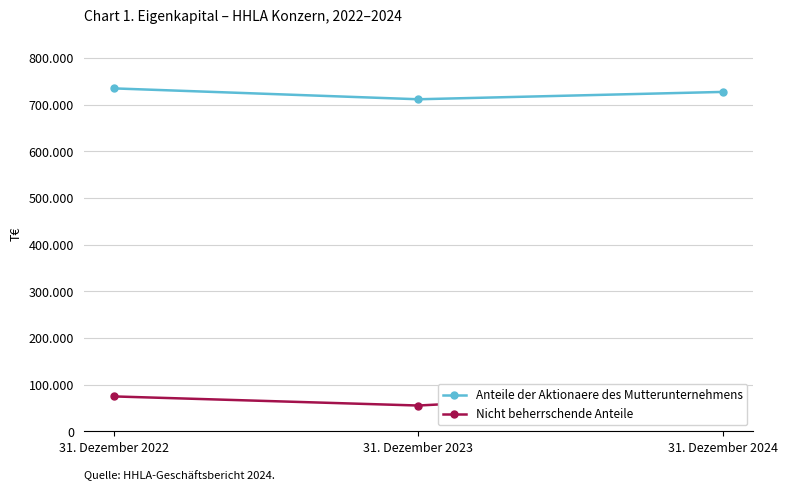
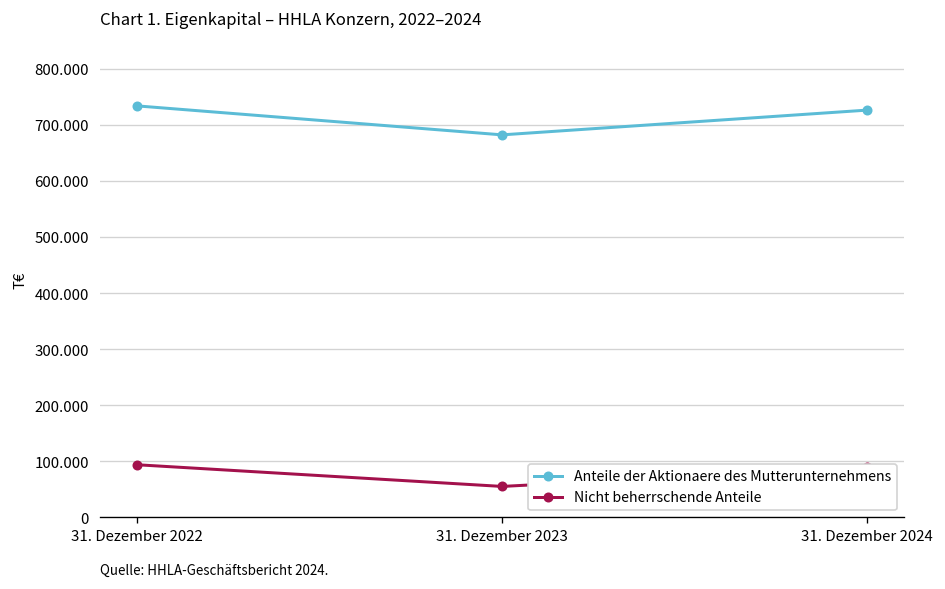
Nicht beherrschende Anteile, 31. Dezember 2022: 70 -> 90
Anteile der Aktionaere des Mutterunternehmens, 31. Dezember 2023: 710 -> 680
